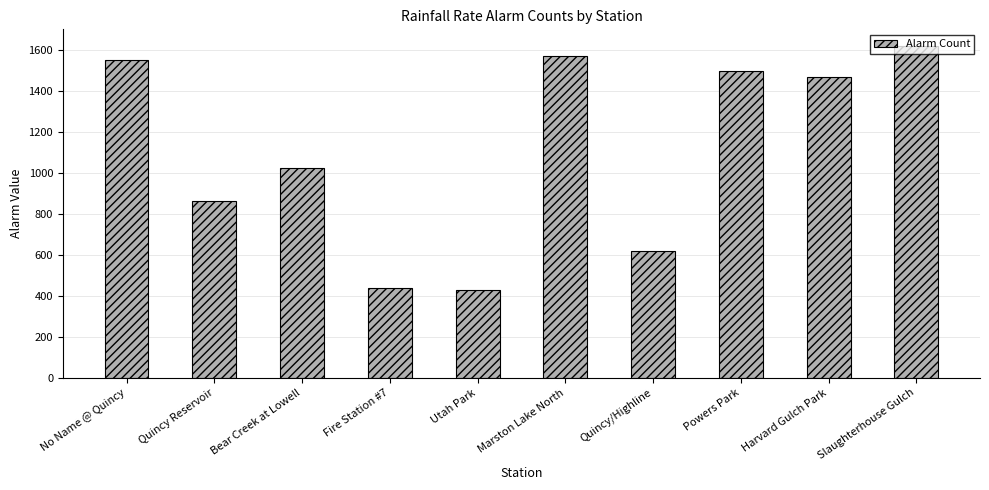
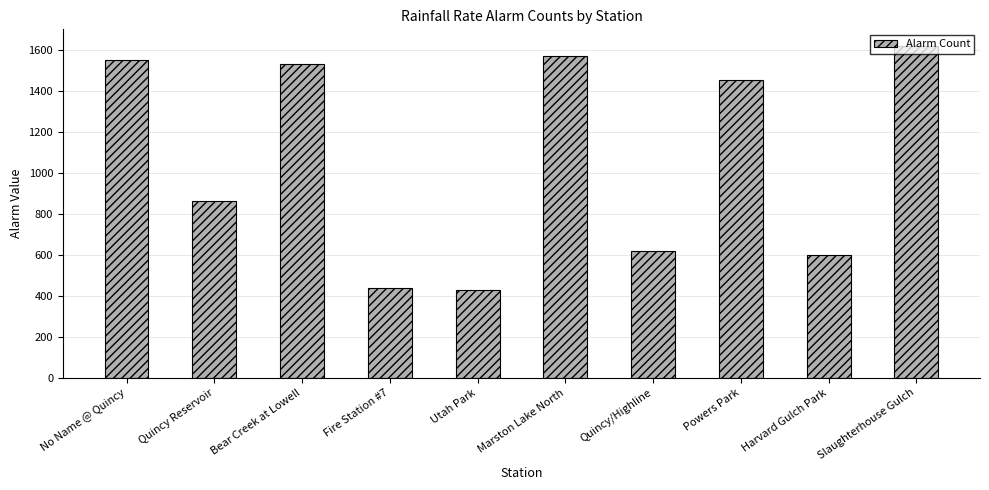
Bear Creek at Lowell: 1020 -> 1530
Powers Park: 1500 -> 1460
Harvard Gulch Park: 1470 -> 600
